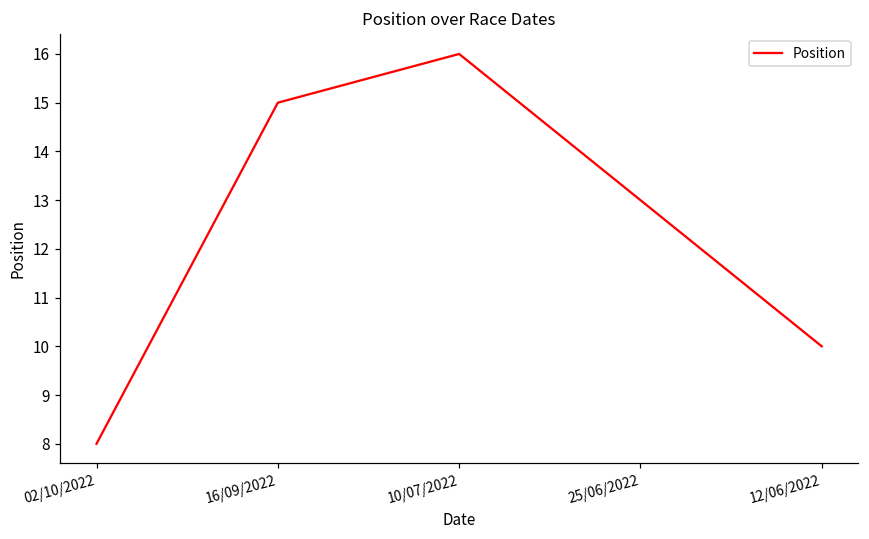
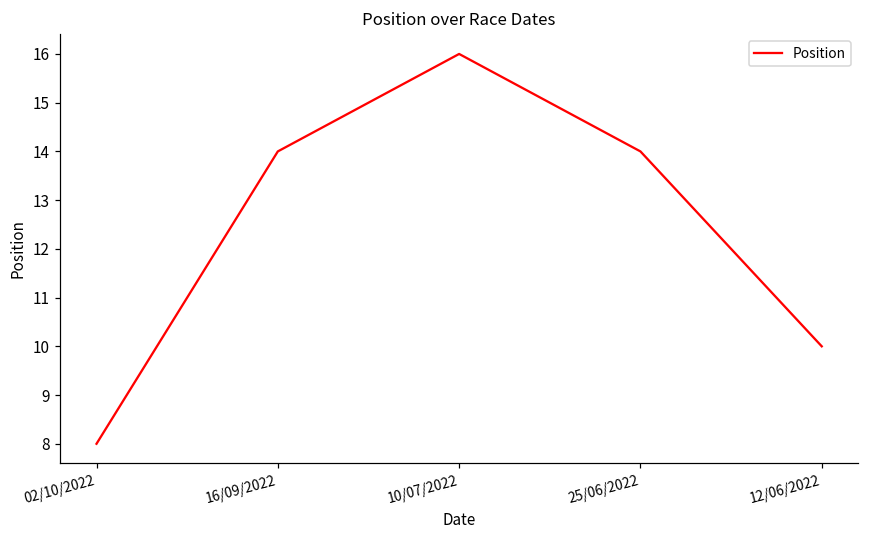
16/09/2022: 15 -> 14
25/06/2022: 13 -> 14
